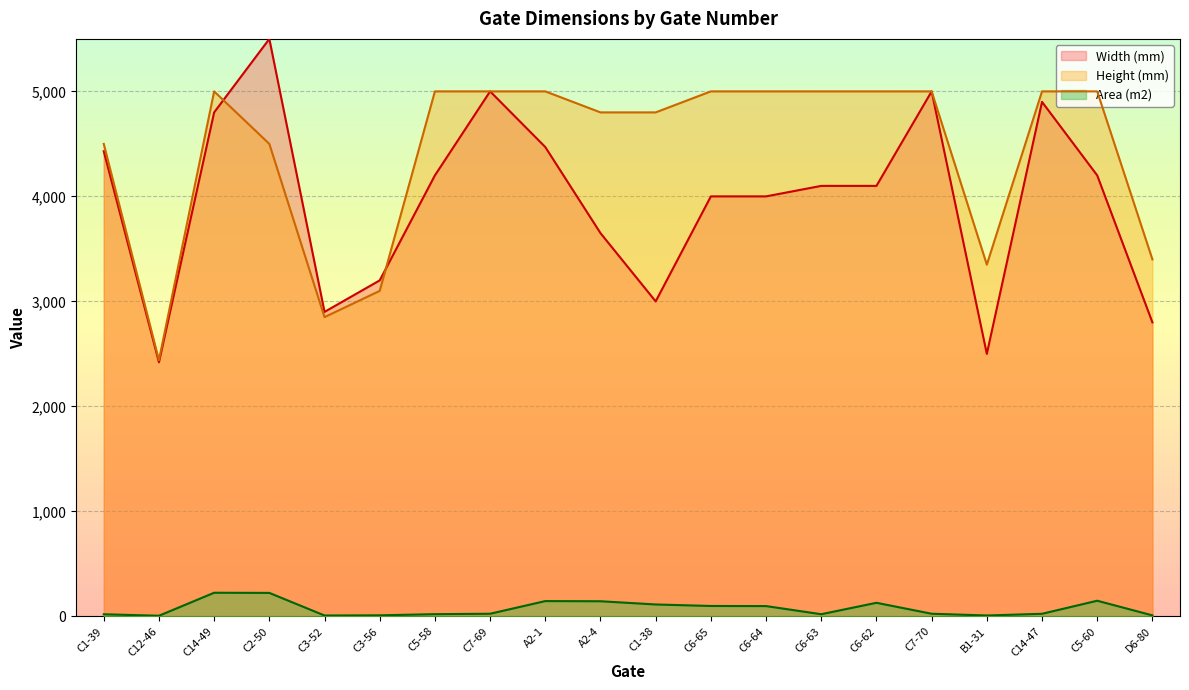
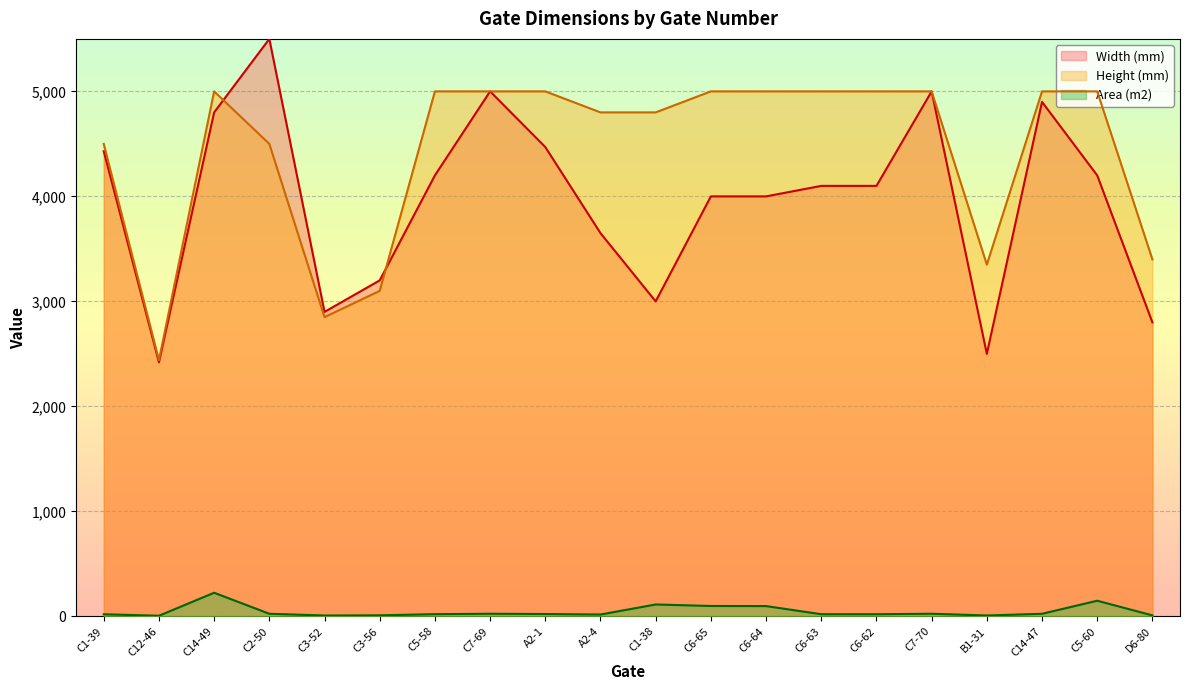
Area (m2), C2-50: 220 -> 20
Area (m2), A2-1: 150 -> 20
Area (m2), A2-4: 140 -> 20
Area (m2), C6-62: 130 -> 20
